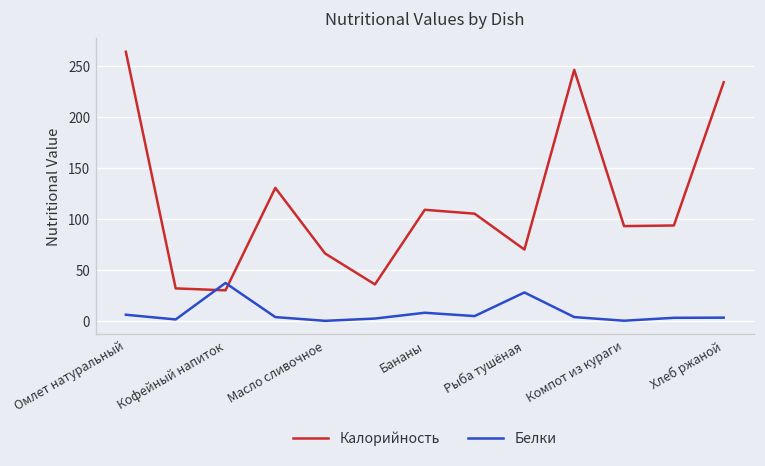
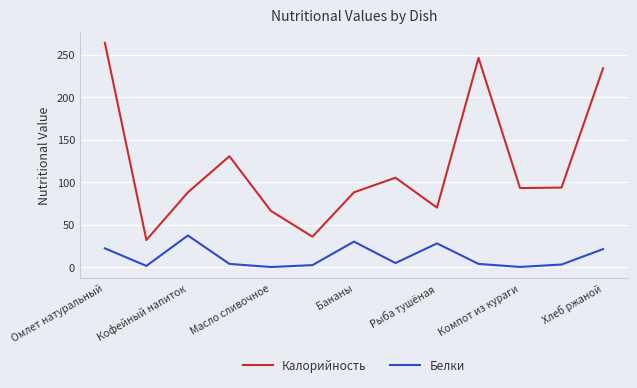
Белки, Омлет натуральный: 10 -> 20
Калорийность, Кофейный напиток: 30 -> 90
Калорийность, Бананы: 110 -> 90
Белки, Бананы: 10 -> 30
Белки, Хлеб ржаной: 0 -> 20
